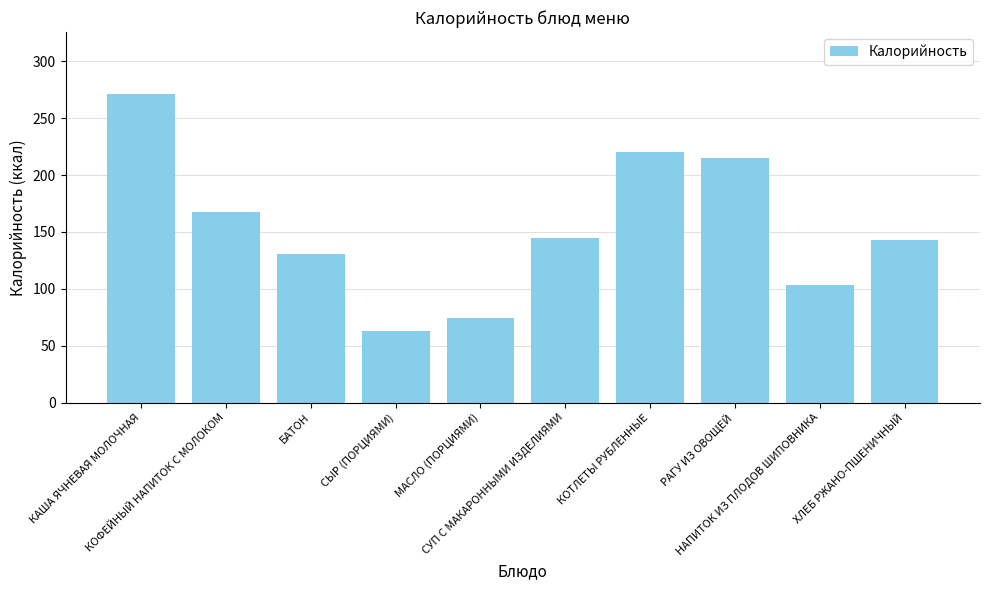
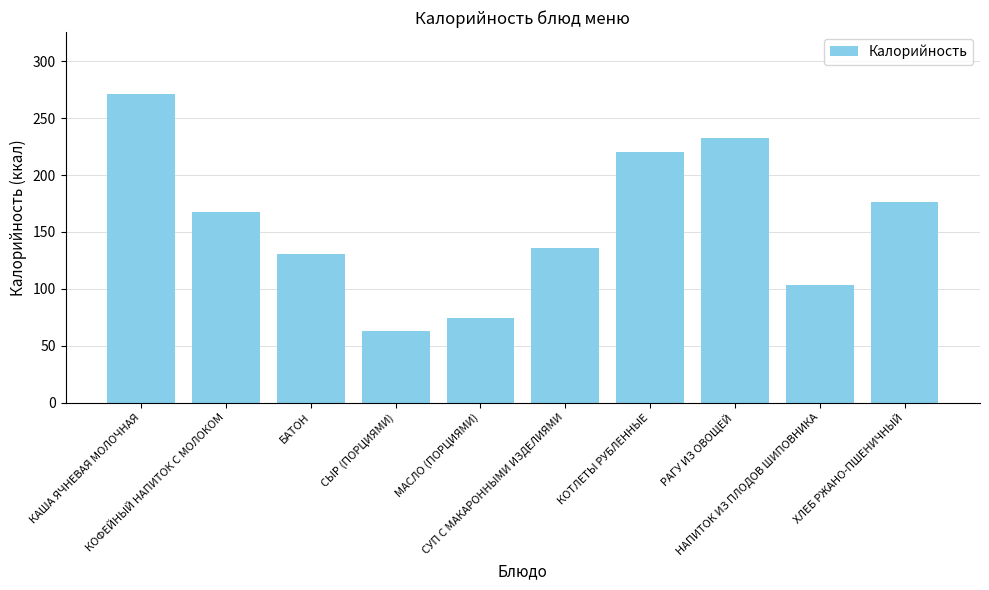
СУП С МАКАРОННЫМИ ИЗДЕЛИЯМИ: 144 -> 136
РАГУ ИЗ ОВОЩЕЙ: 215 -> 233
ХЛЕБ РЖАНО-ПШЕНИЧНЫЙ: 143 -> 176
